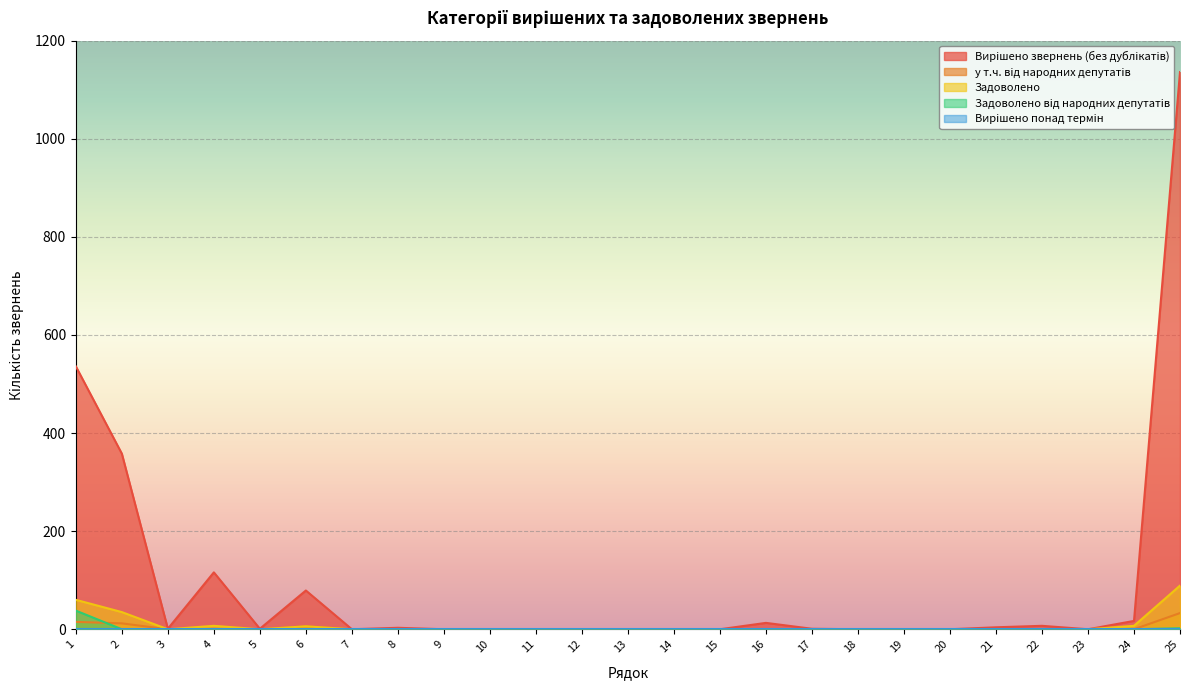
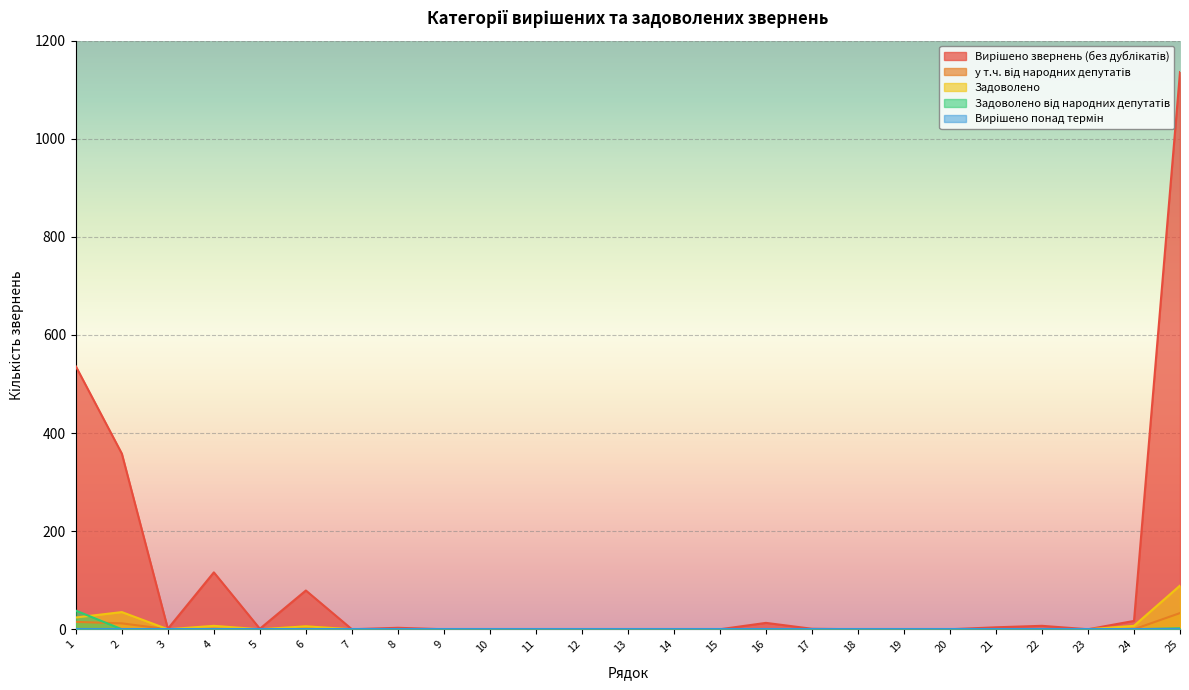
Задоволено, 1: 60 -> 20
